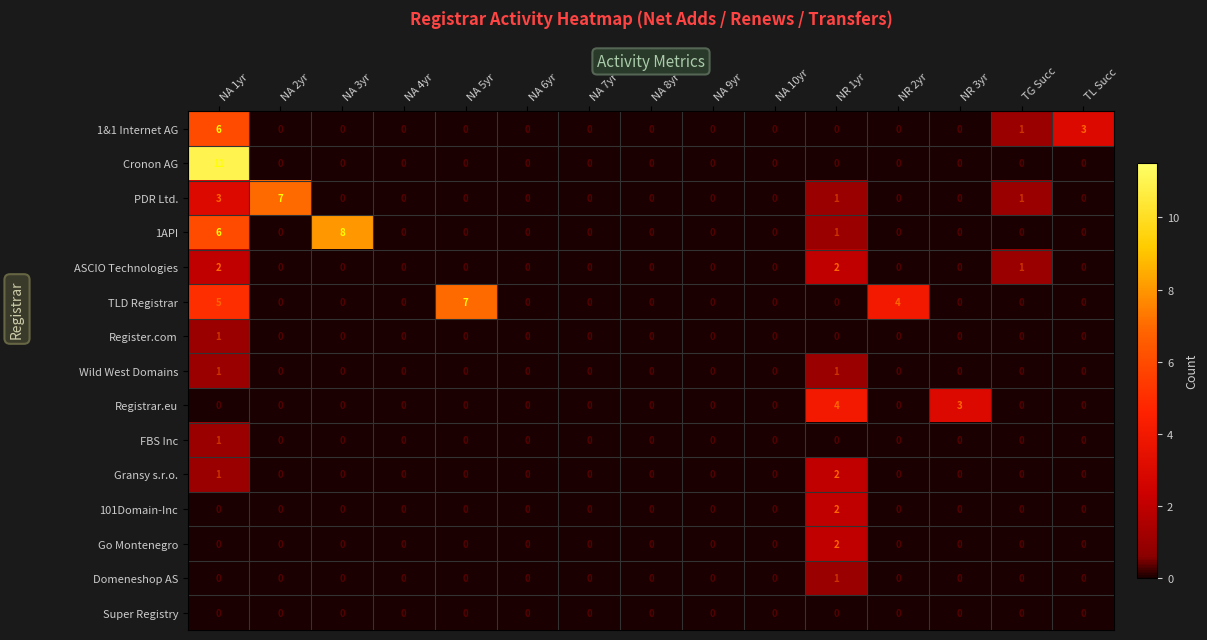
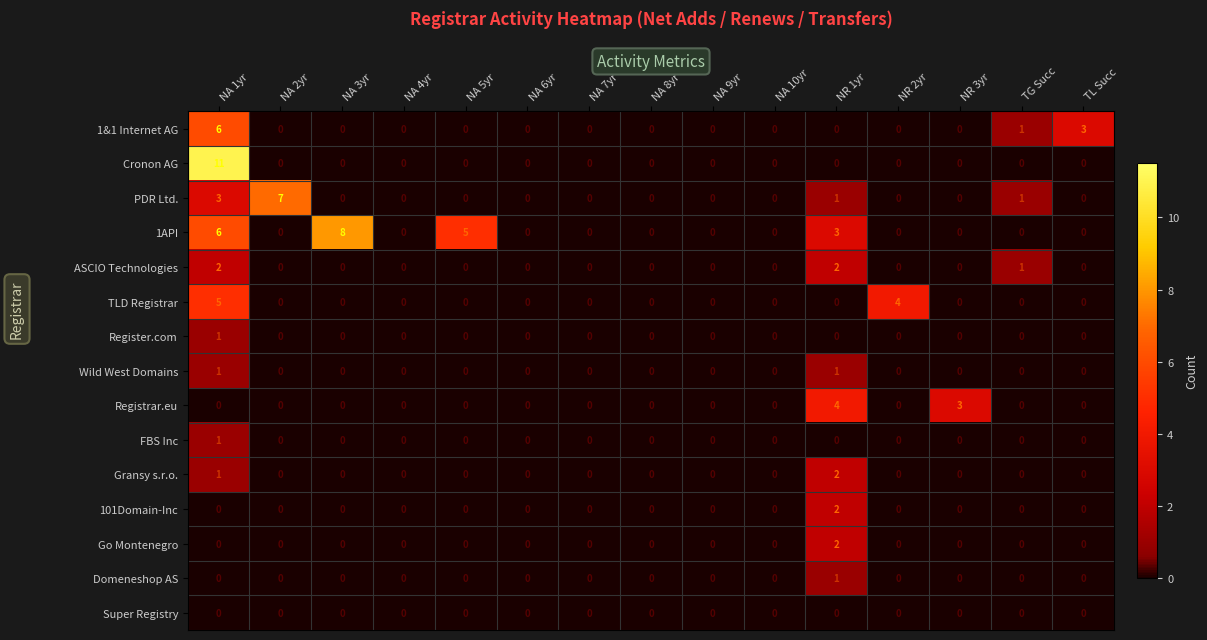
1API, NA 5yr: 0 -> 5
1API, NR 1yr: 1 -> 3
TLD Registrar, NA 5yr: 7 -> 0
